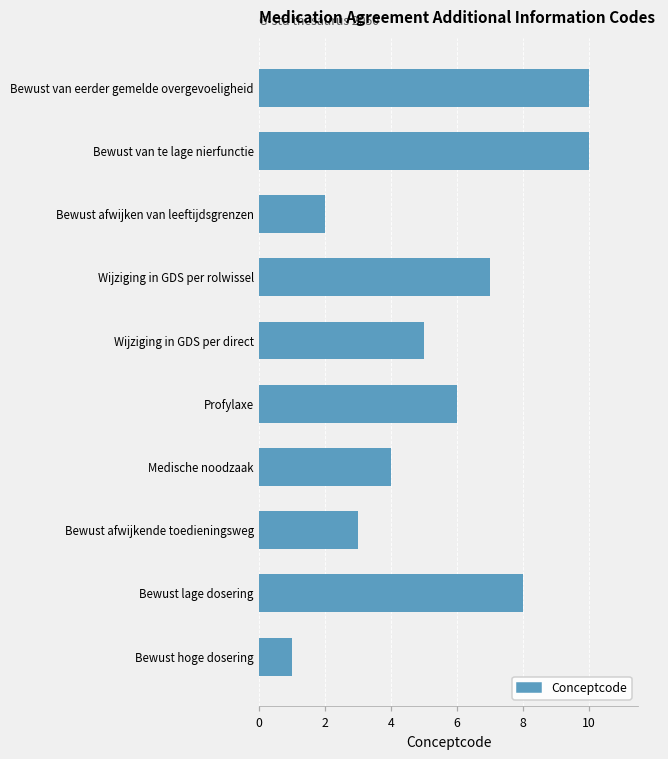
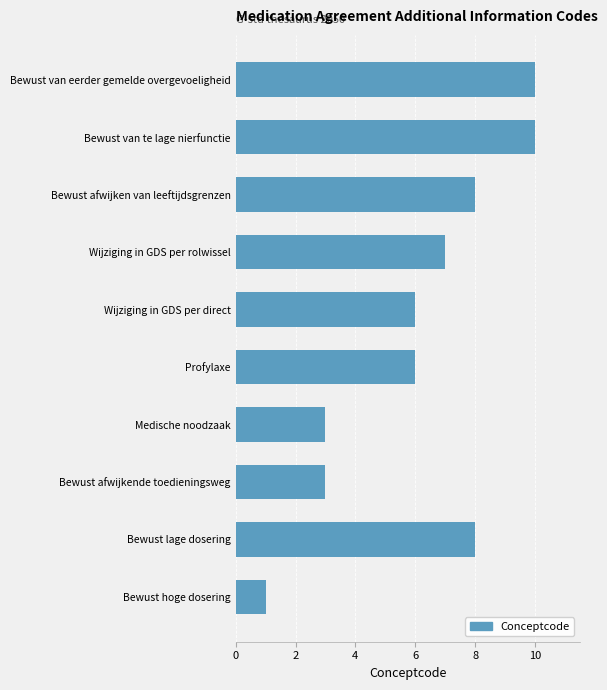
Bewust afwijken van leeftijdsgrenzen: 2 -> 8
Wijziging in GDS per direct: 5 -> 6
Medische noodzaak: 4 -> 3
